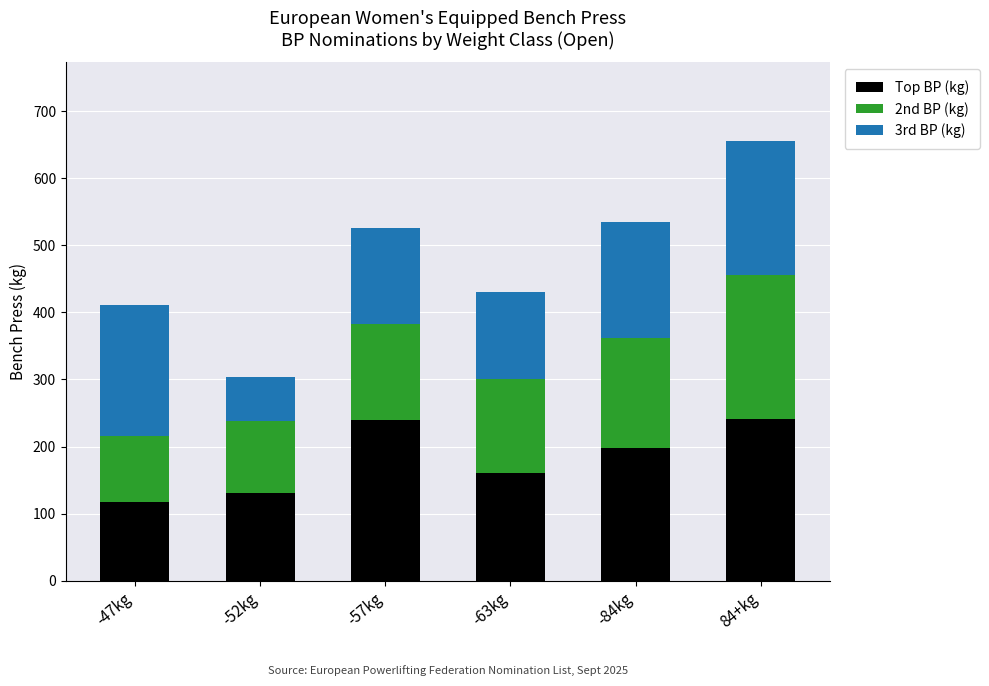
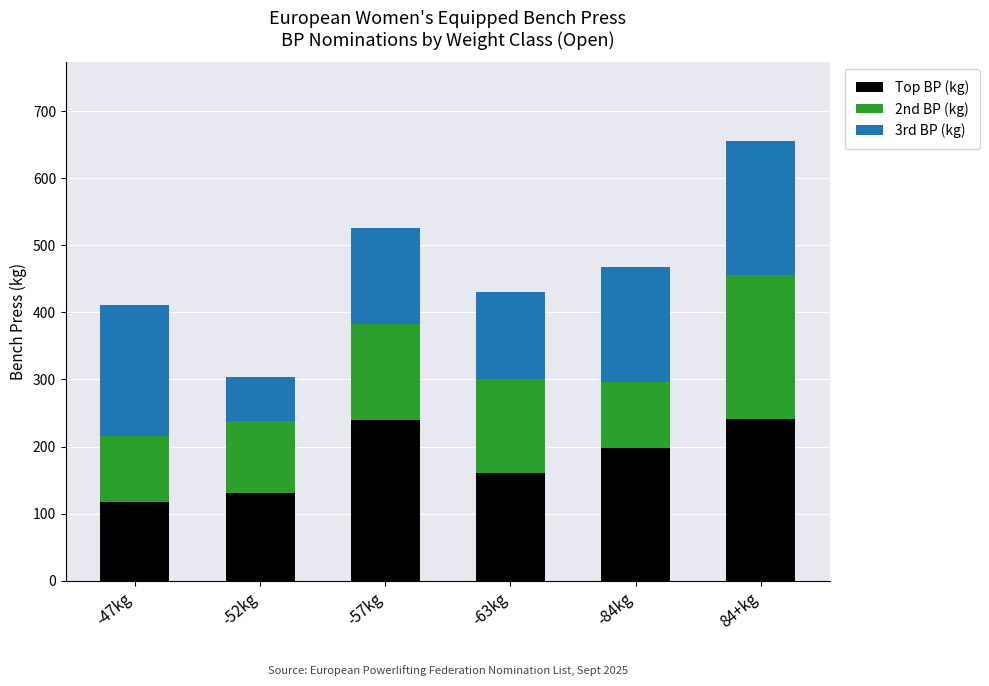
2nd BP (kg), -84kg: 170 -> 100
